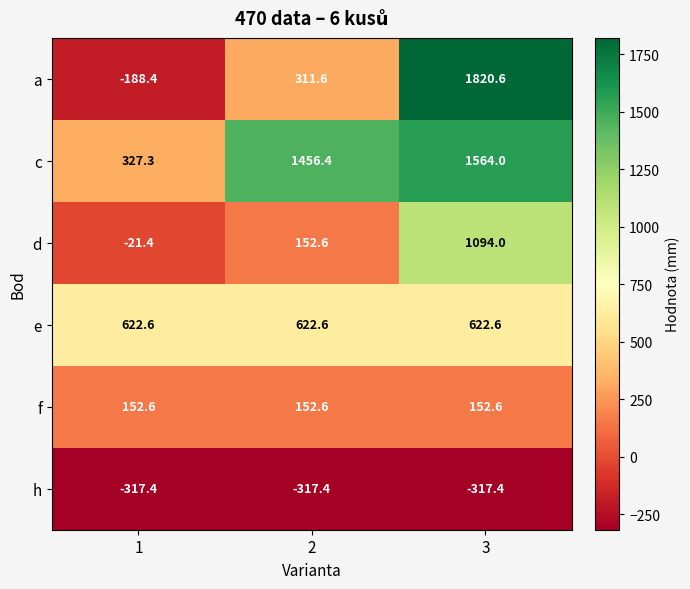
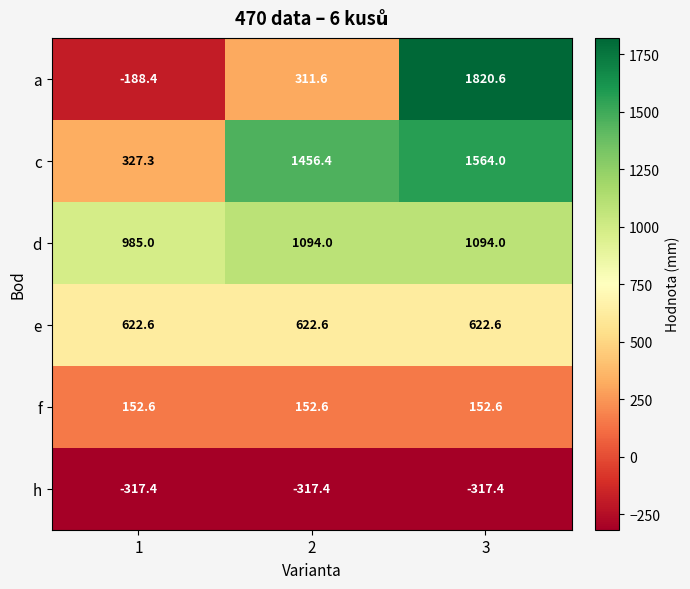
d, 1: -21.4 -> 985.0
d, 2: 152.6 -> 1094.0
